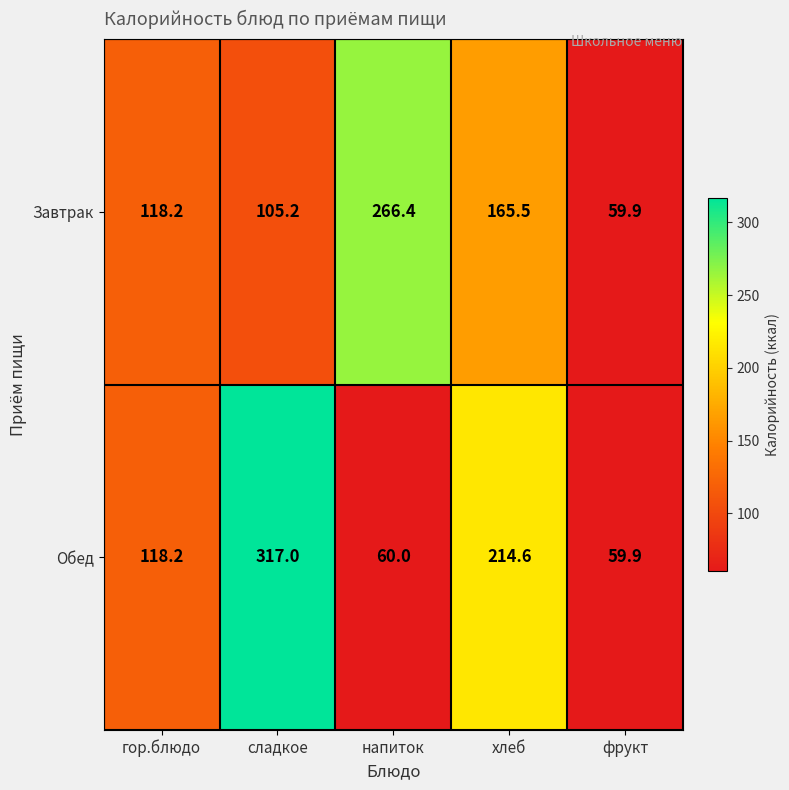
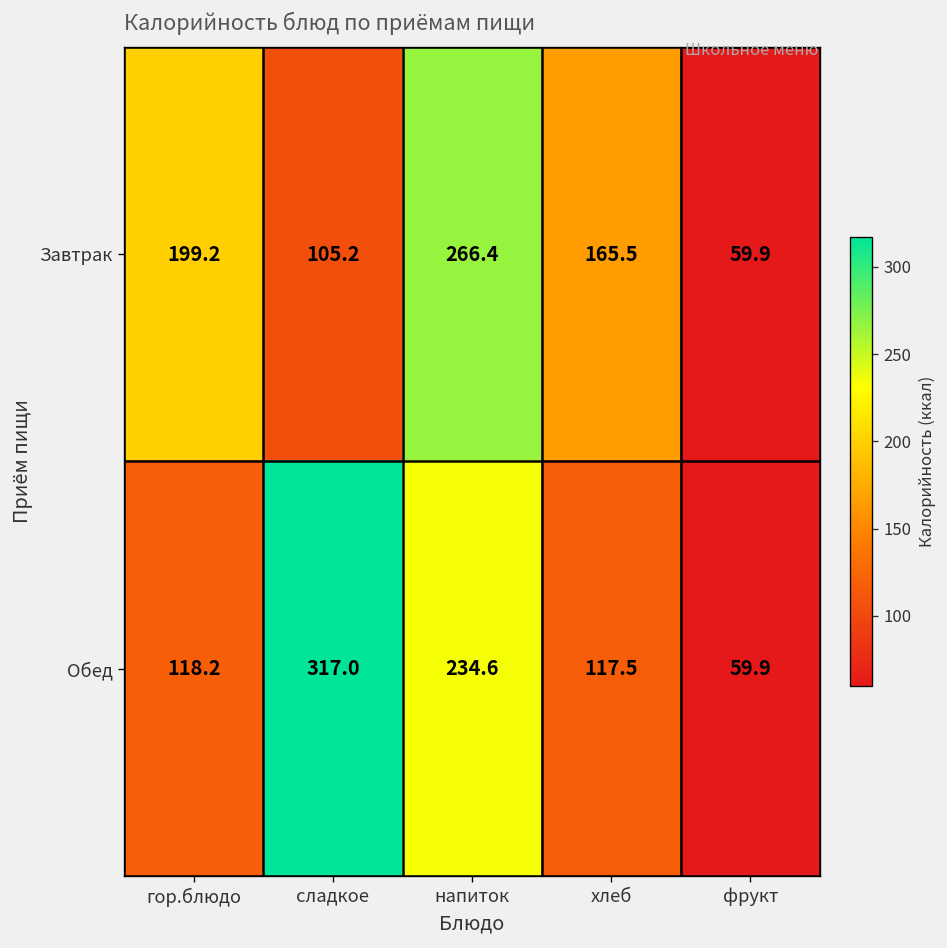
Завтрак, гор.блюдо: 118.2 -> 199.2
Обед, напиток: 60.0 -> 234.6
Обед, хлеб: 214.6 -> 117.5
